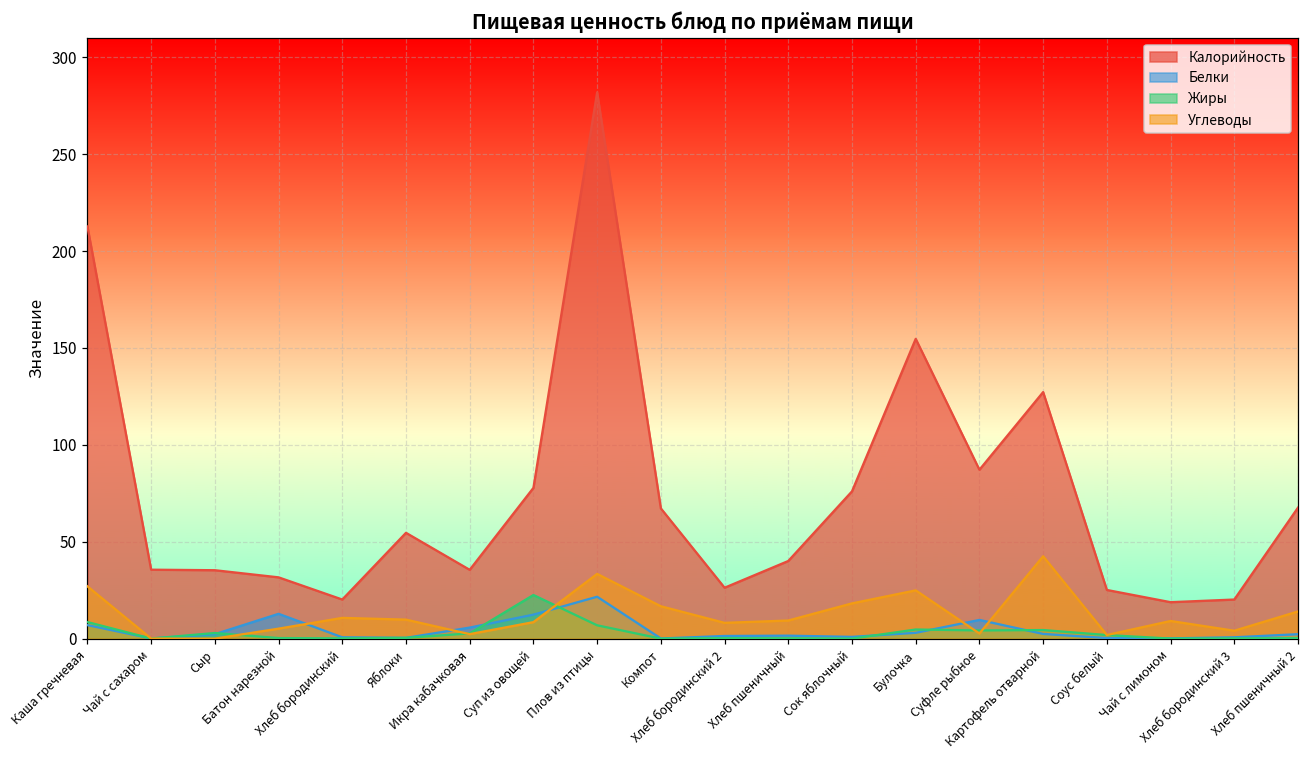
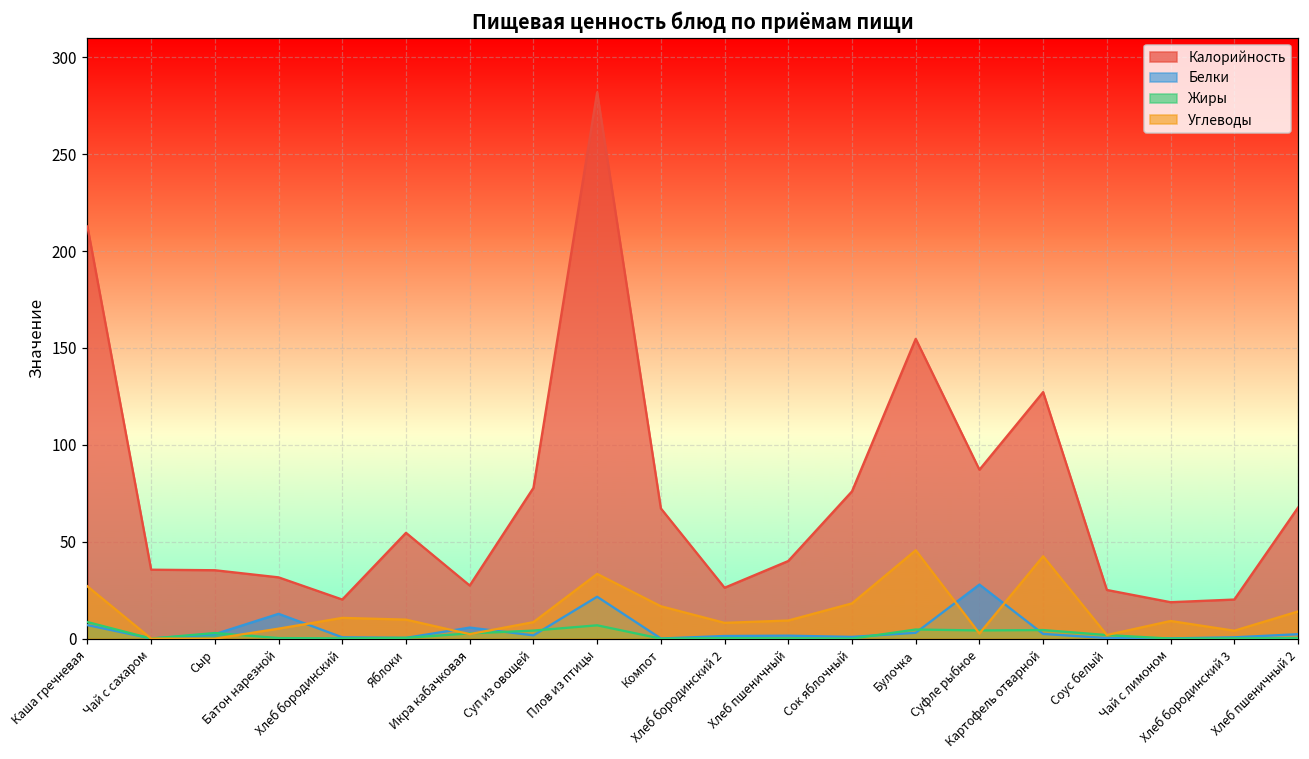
Калорийность, Икра кабачковая: 36 -> 27
Белки, Суп из овощей: 12 -> 2
Жиры, Суп из овощей: 23 -> 4
Углеводы, Булочка: 25 -> 46
Белки, Суфле рыбное: 10 -> 28
